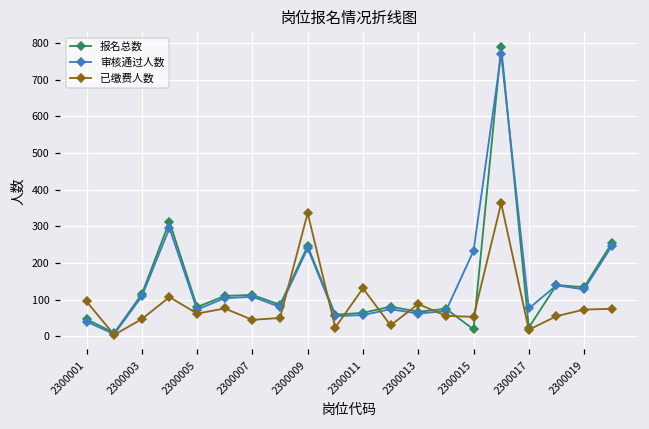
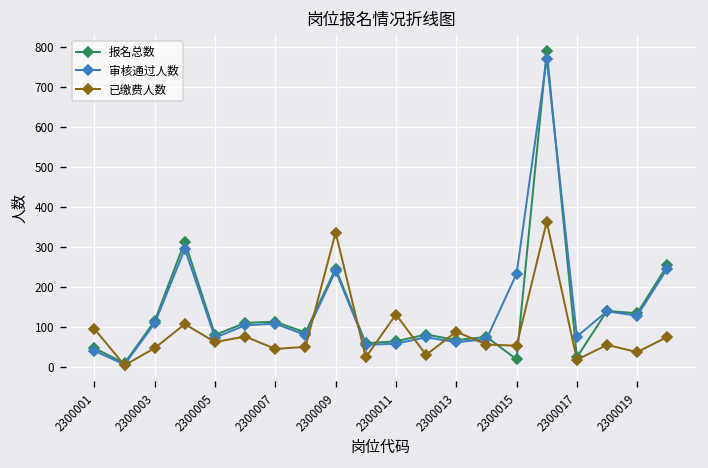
已缴费人数, 2300019: 70 -> 40
